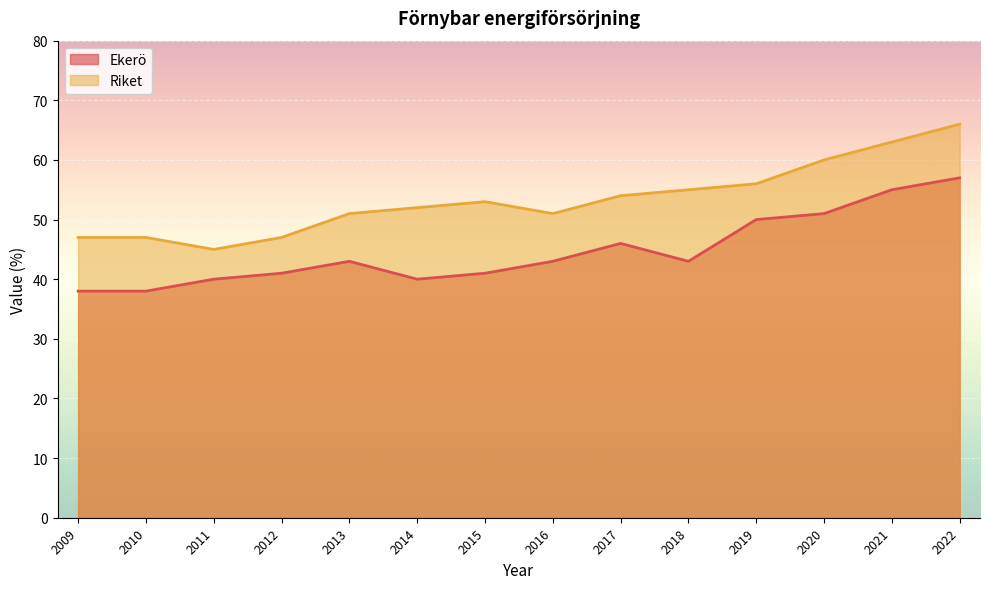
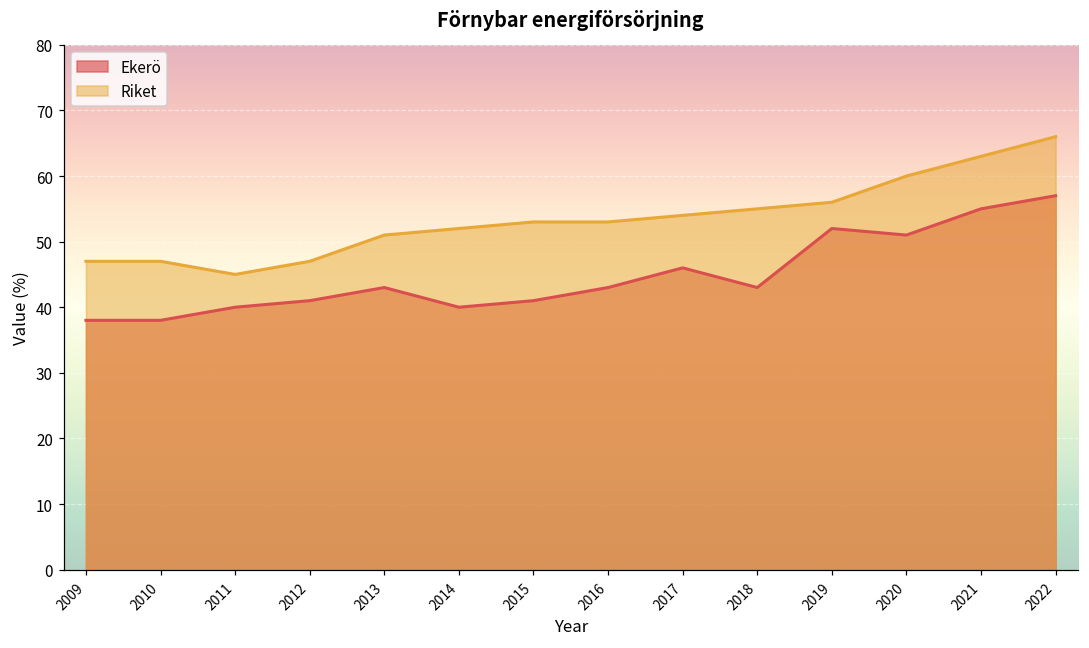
Riket, 2016: 51 -> 53
Ekerö, 2019: 50 -> 52
